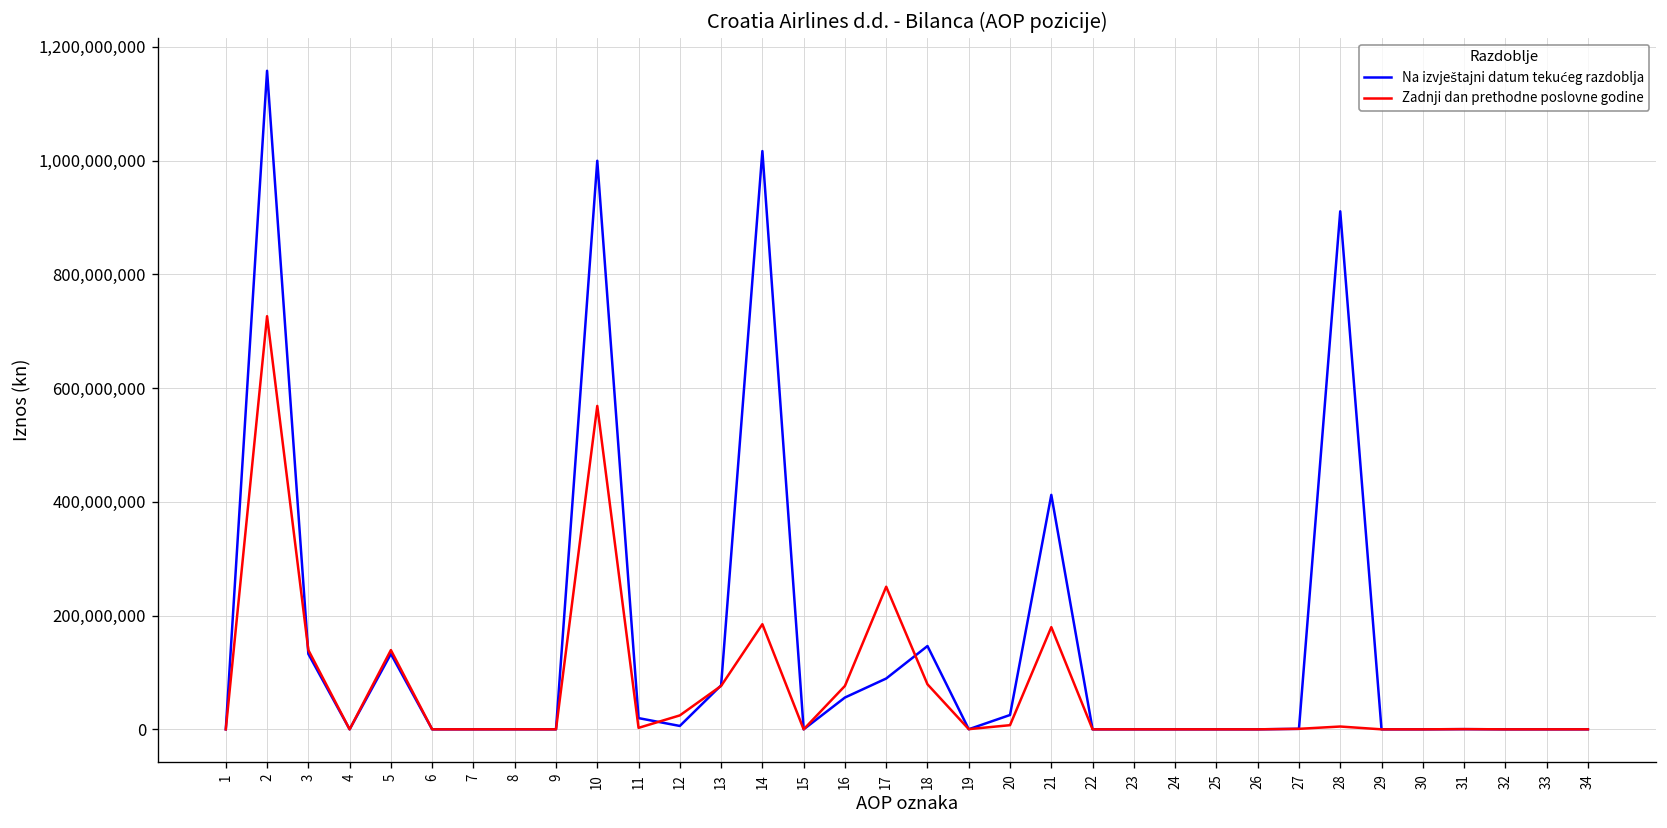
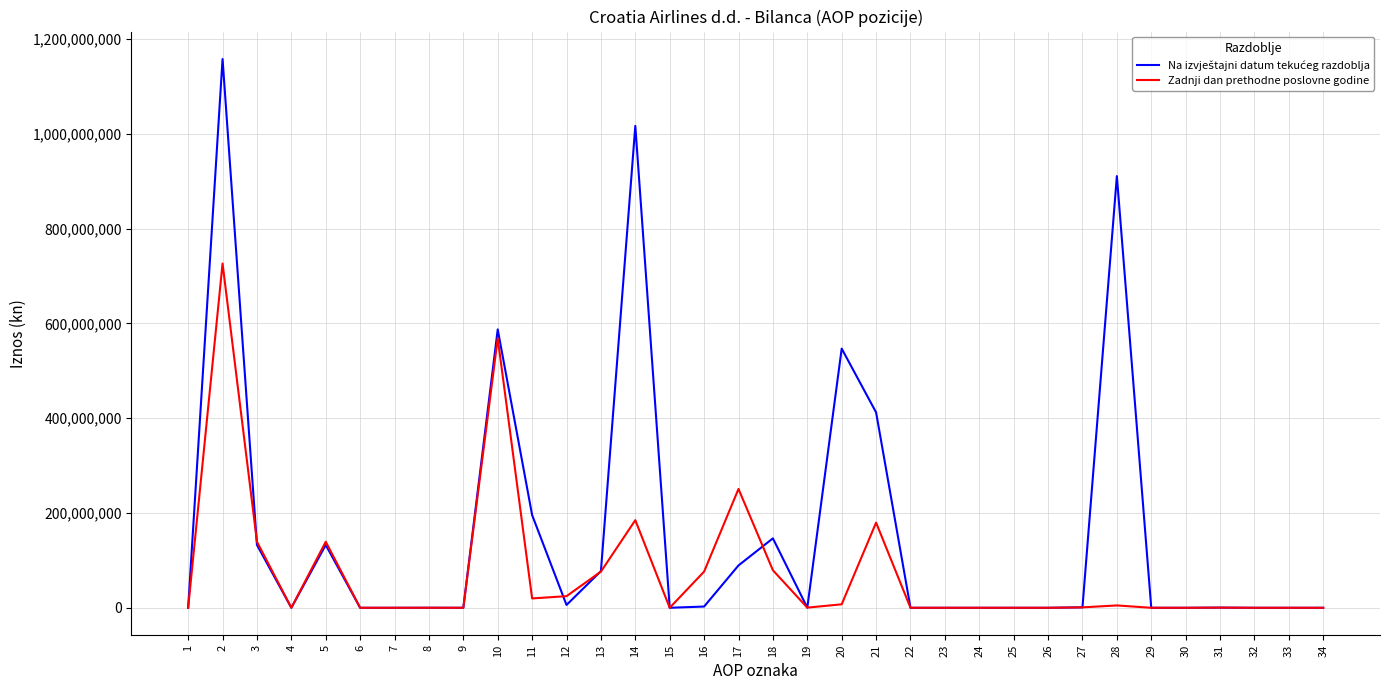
Na izvještajni datum tekućeg razdoblja, 10: 1,000,000,000 -> 590,000,000
Na izvještajni datum tekućeg razdoblja, 11: 20,000,000 -> 200,000,000
Zadnji dan prethodne poslovne godine, 11: 0 -> 20,000,000
Na izvještajni datum tekućeg razdoblja, 16: 60,000,000 -> 0
Na izvještajni datum tekućeg razdoblja, 20: 30,000,000 -> 550,000,000
